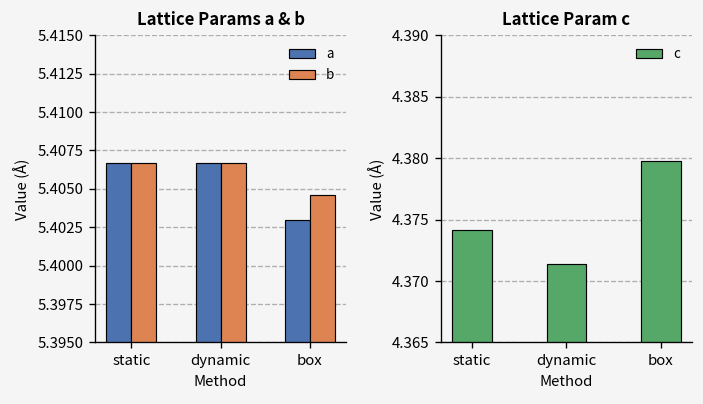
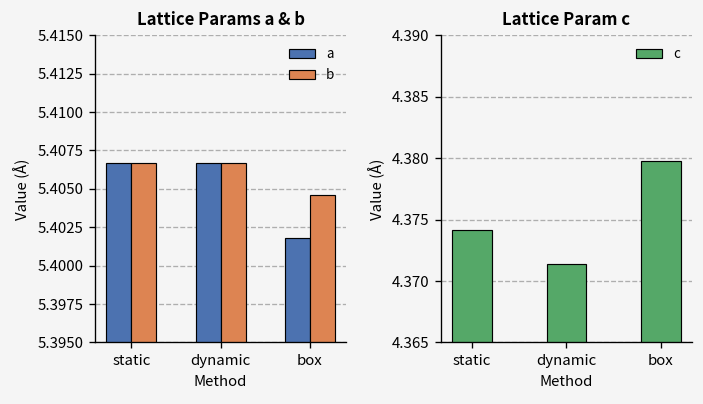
Lattice Params a & b, a, box: 5.4030 -> 5.4018
